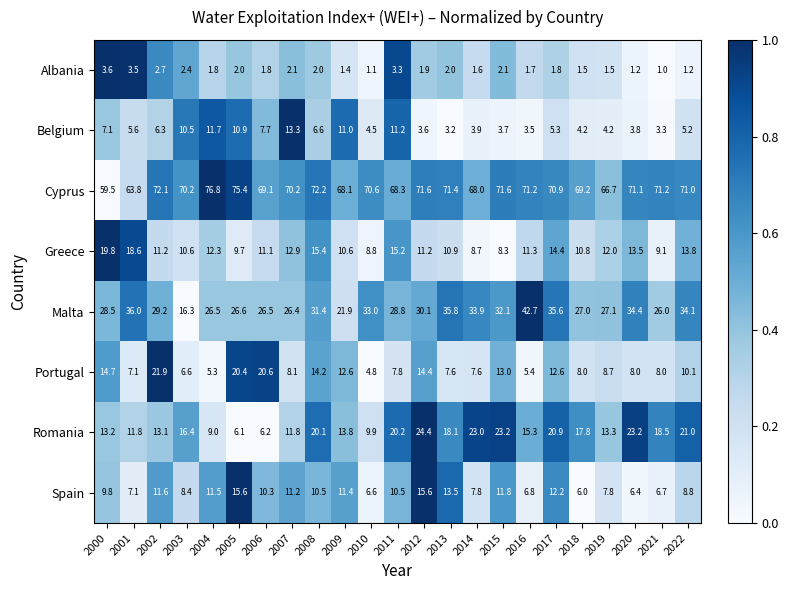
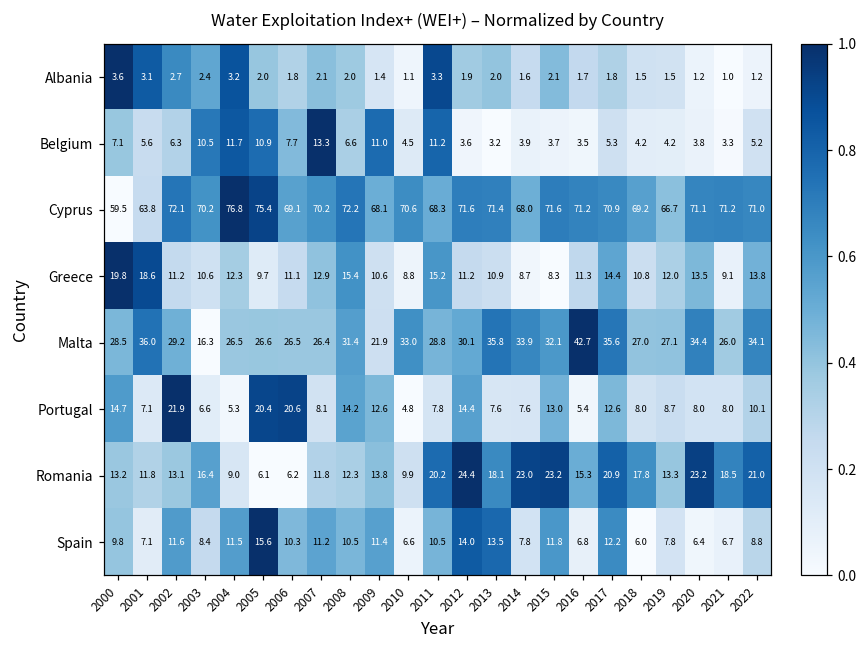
Albania, 2001: 3.5 -> 3.1
Albania, 2004: 1.8 -> 3.2
Romania, 2008: 20.1 -> 12.3
Spain, 2012: 15.6 -> 14.0
